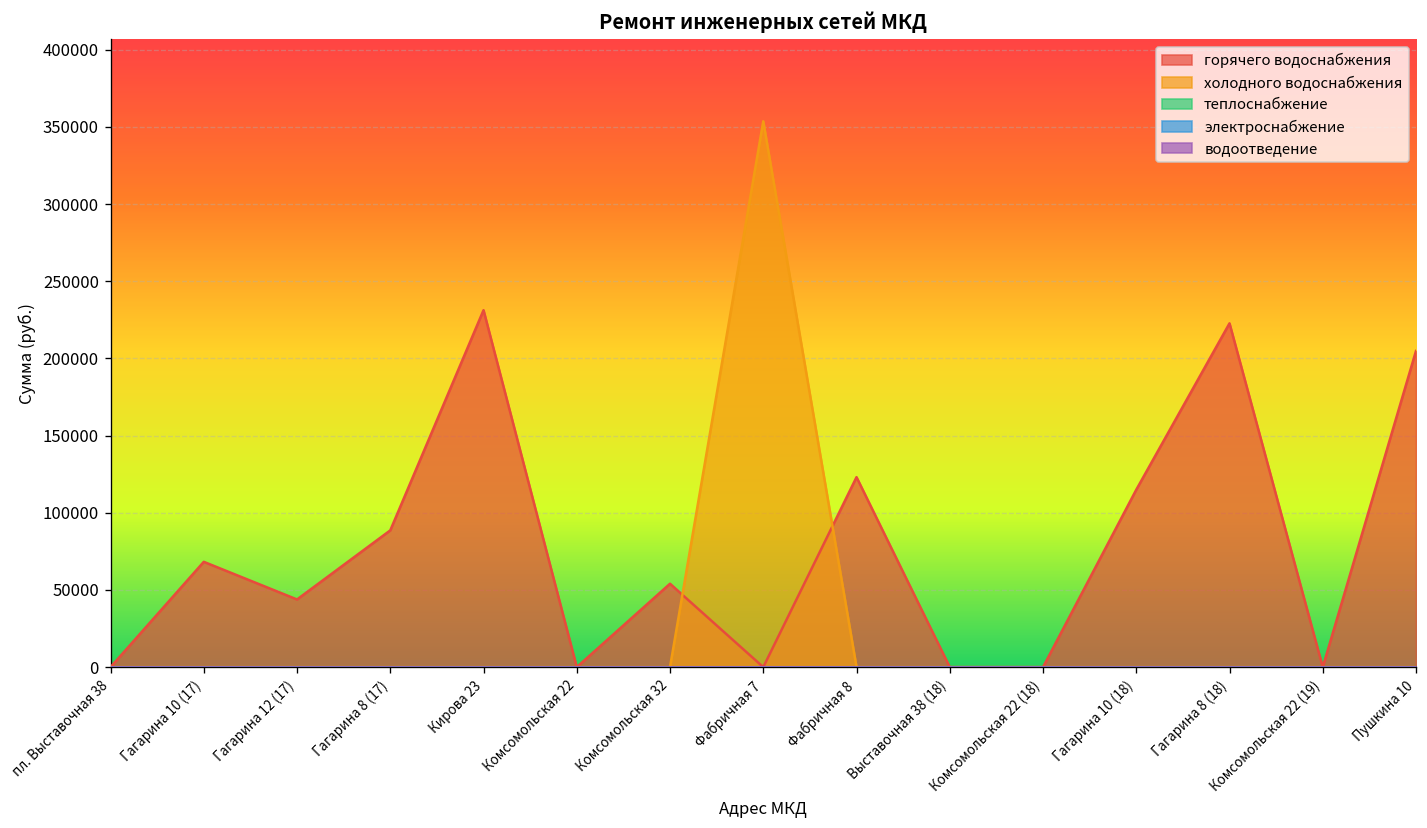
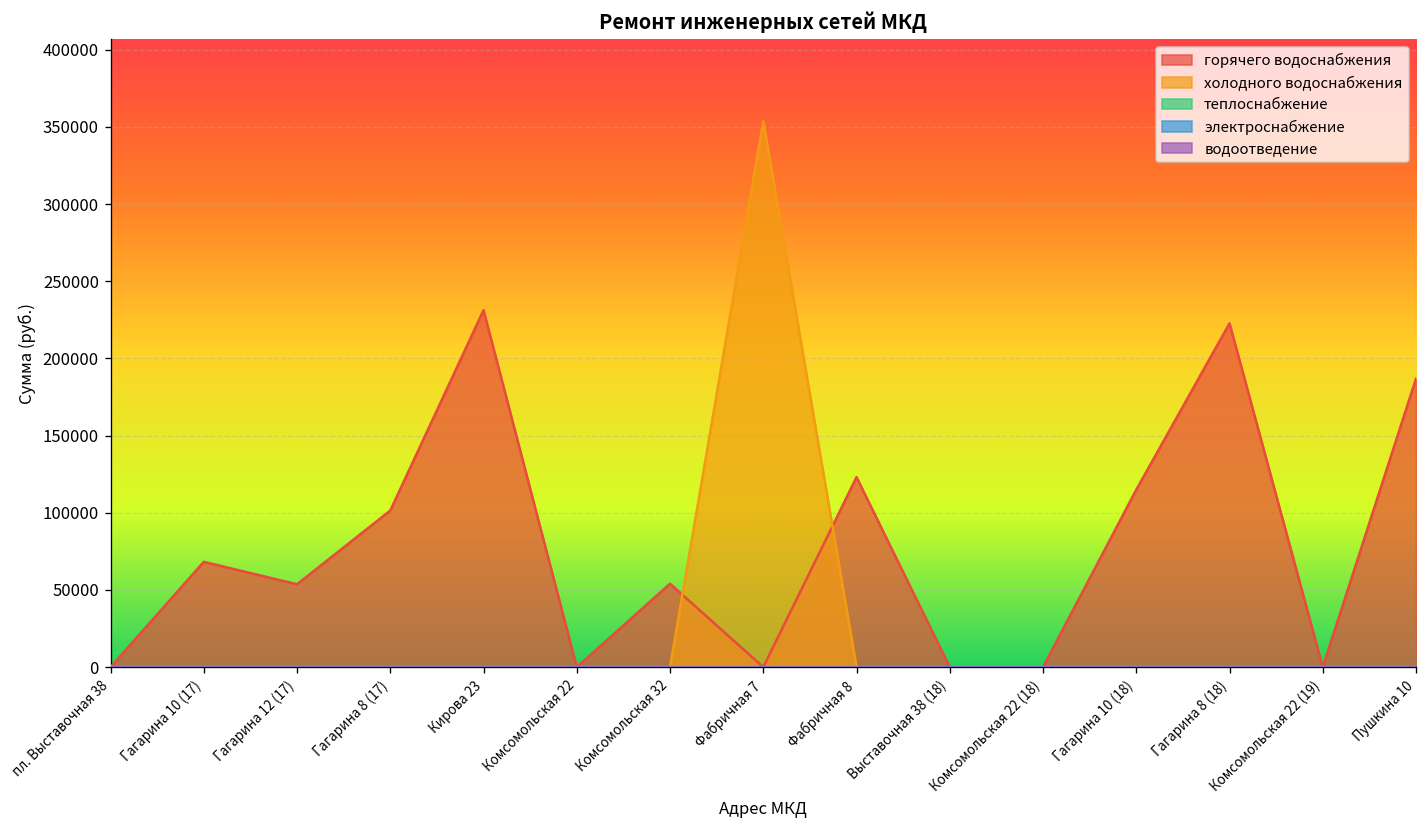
горячего водоснабжения, Гагарина 12 (17): 44000 -> 54000
горячего водоснабжения, Гагарина 8 (17): 89000 -> 101000
горячего водоснабжения, Пушкина 10: 205000 -> 187000
